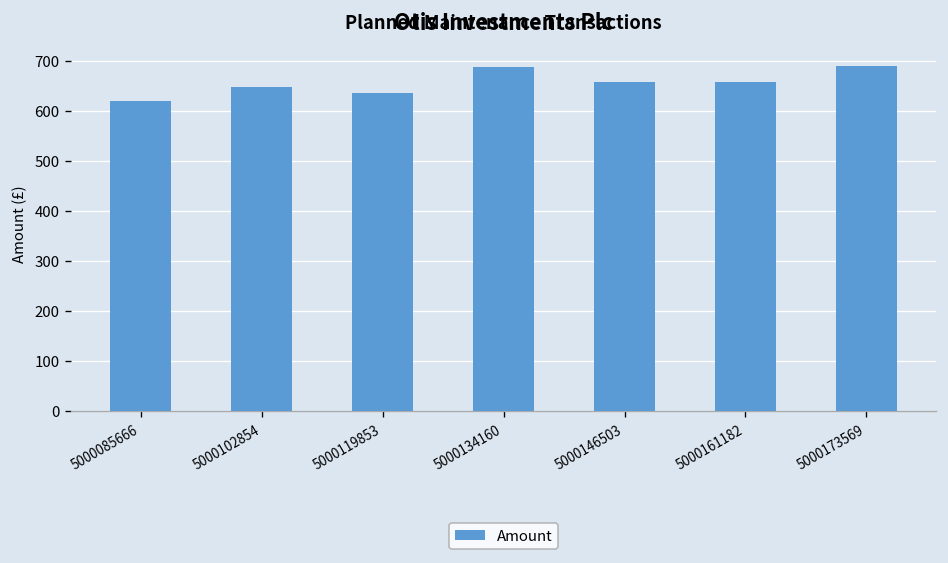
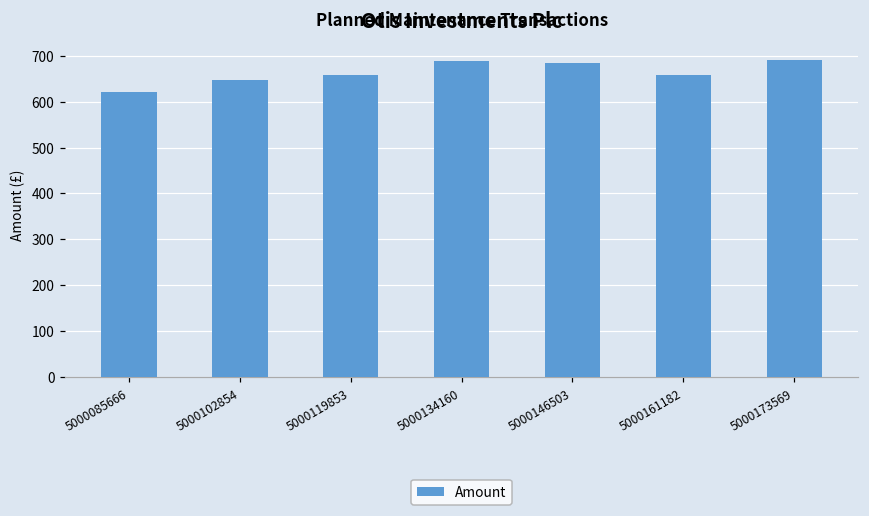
5000119853: 640 -> 660
5000146503: 660 -> 680
